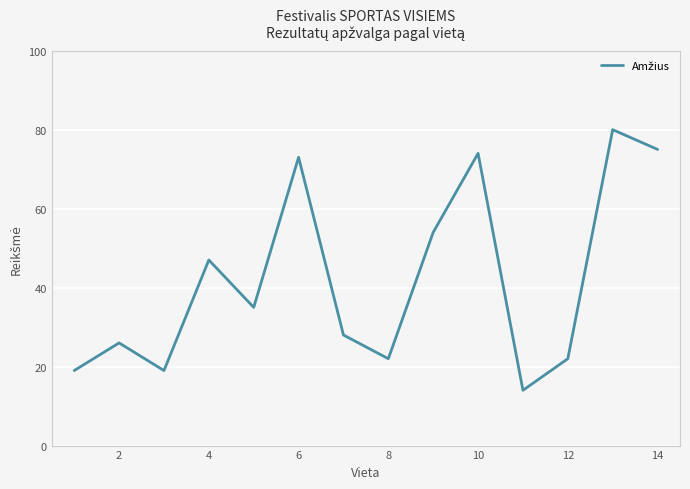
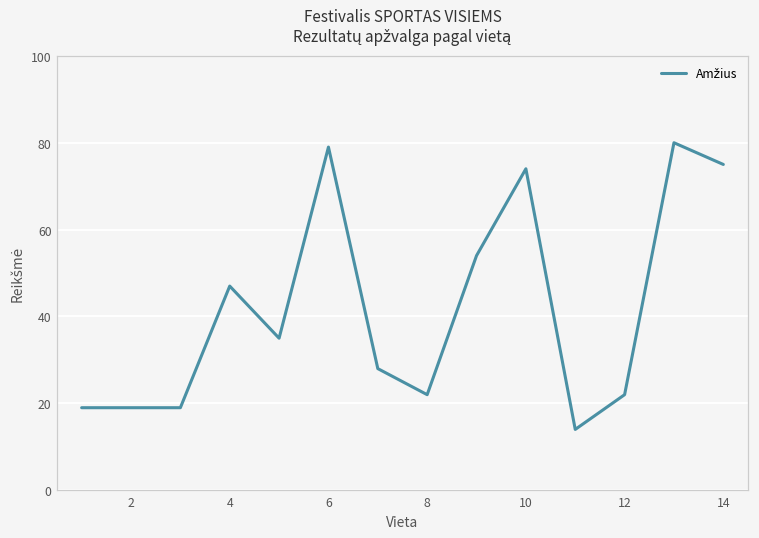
2: 26 -> 19
6: 73 -> 79
